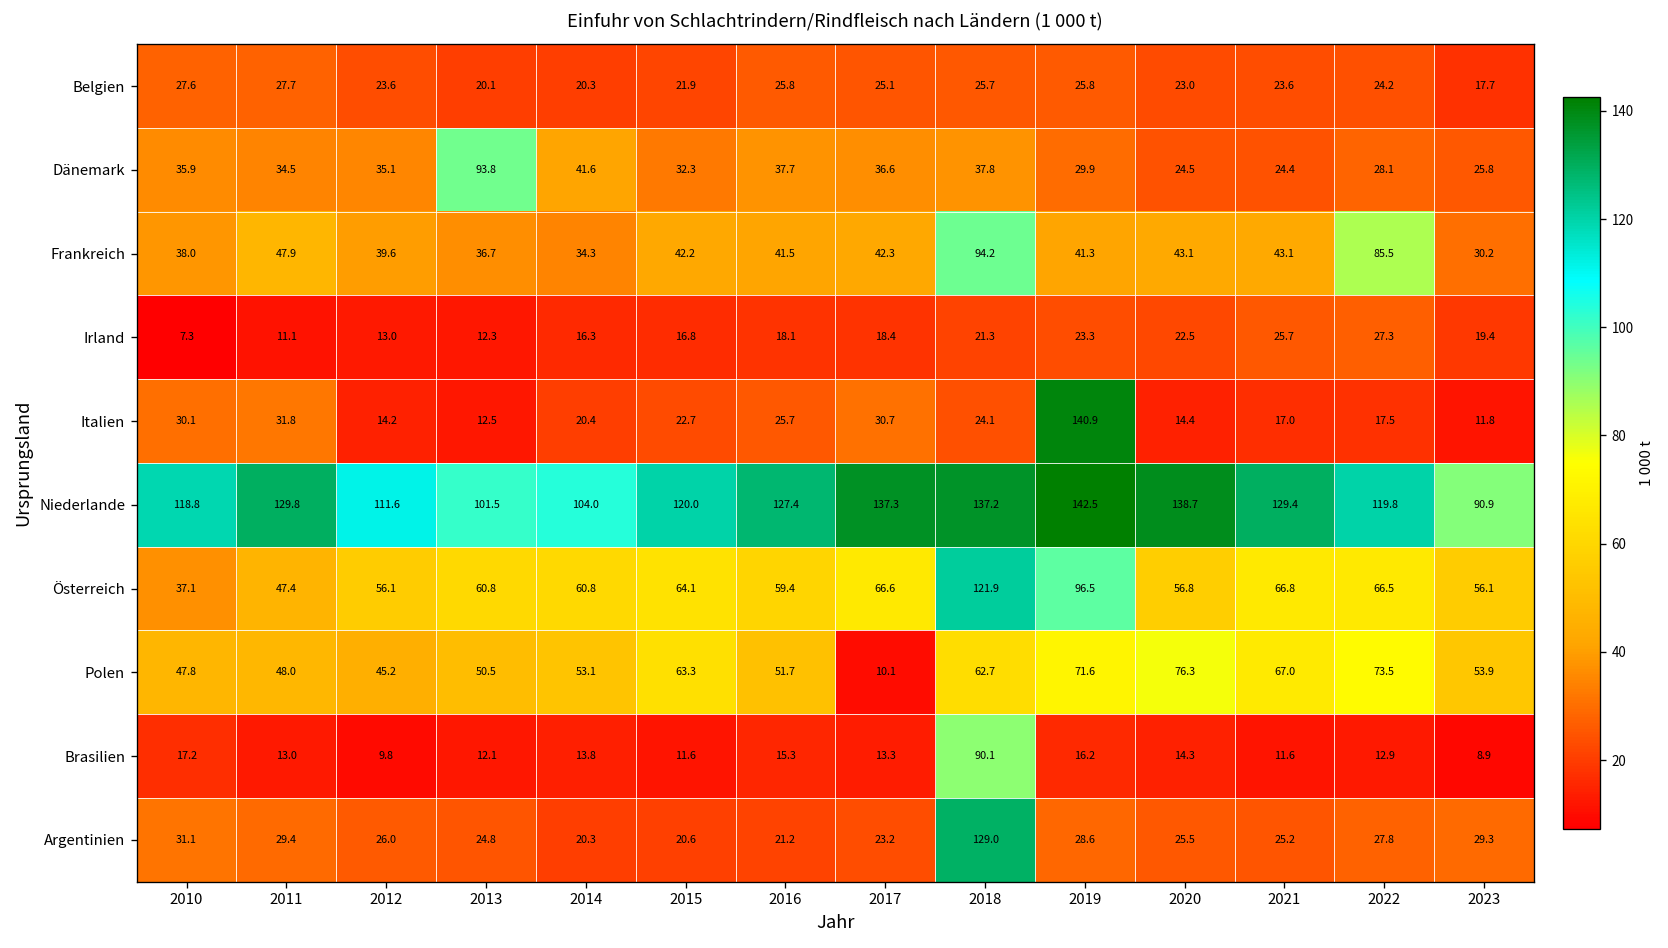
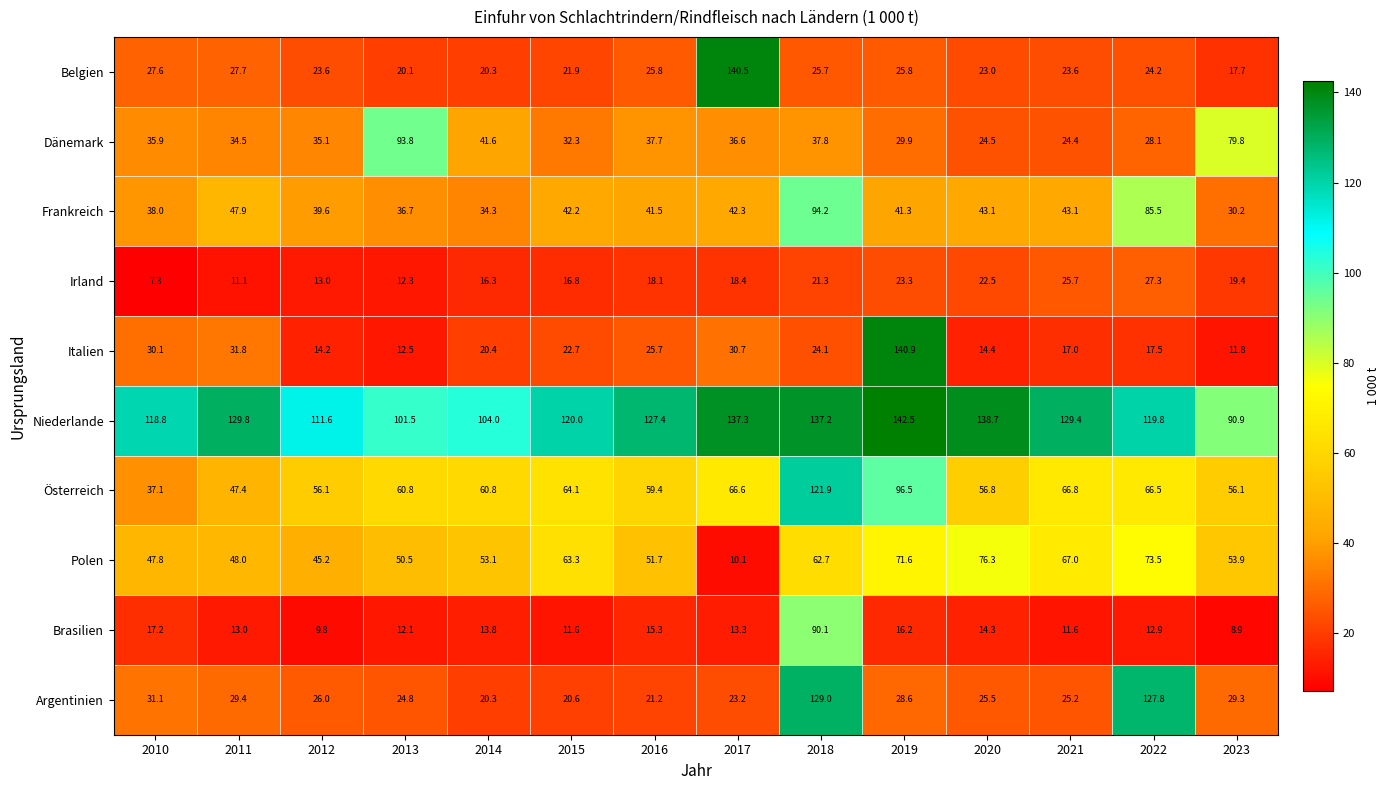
Belgien, 2017: 25.1 -> 140.5
Dänemark, 2023: 25.8 -> 79.8
Argentinien, 2022: 27.8 -> 127.8
